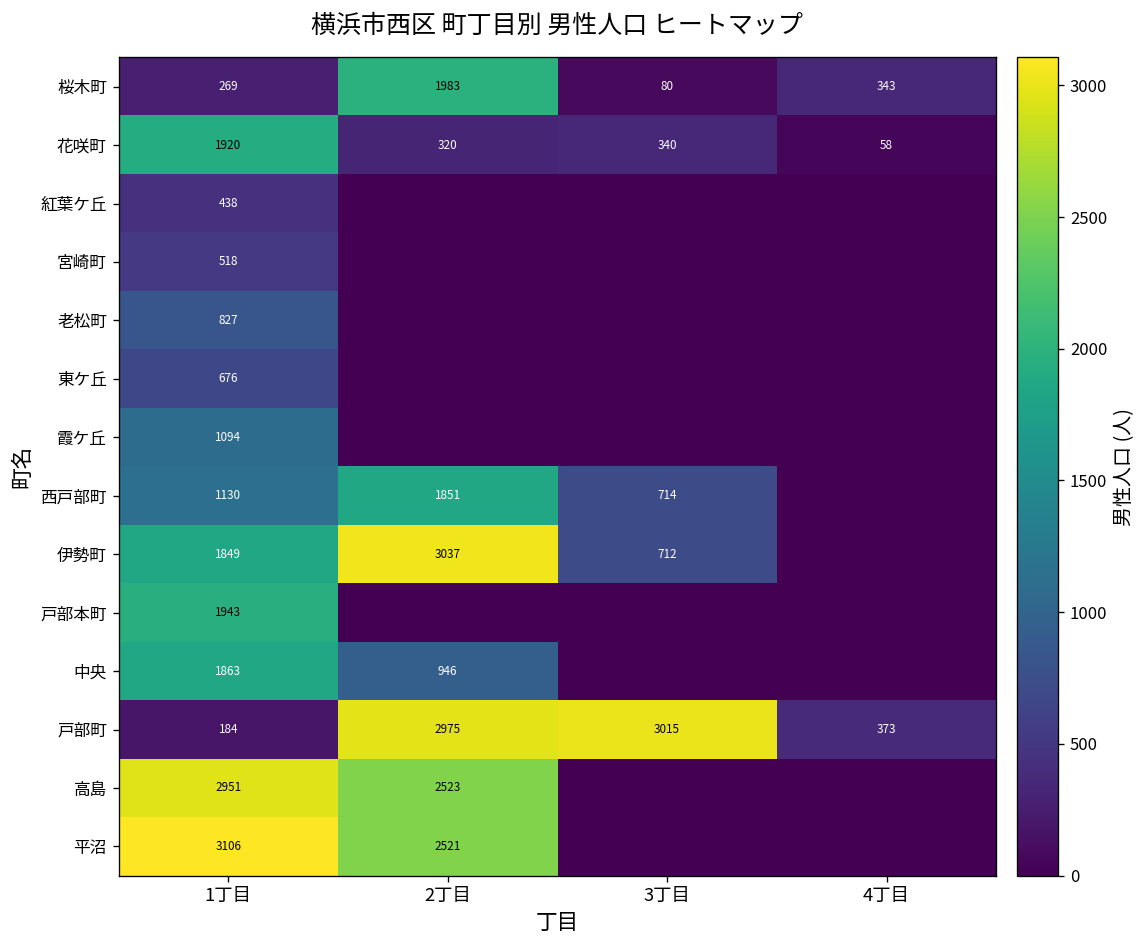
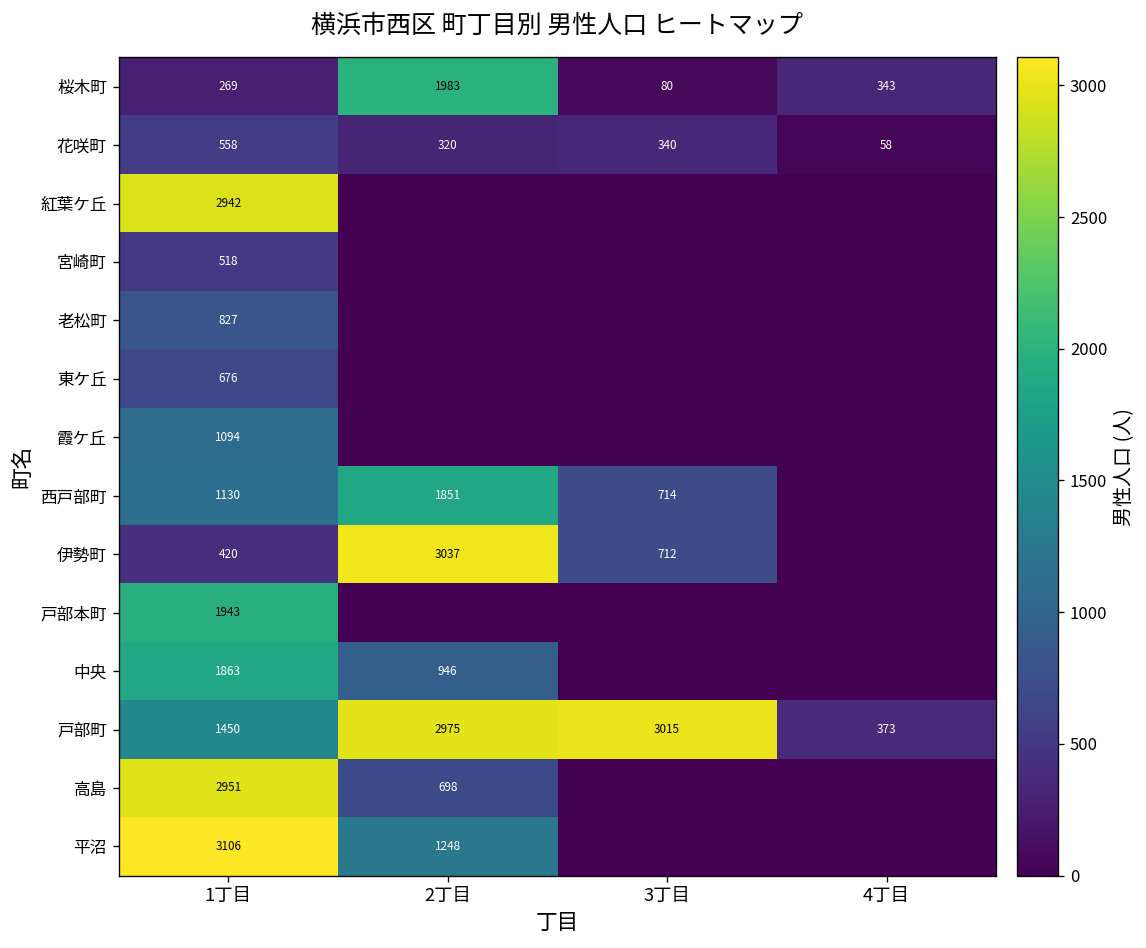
花咲町, 1丁目: 1920 -> 558
紅葉ケ丘, 1丁目: 438 -> 2942
伊勢町, 1丁目: 1849 -> 420
戸部町, 1丁目: 184 -> 1450
高島, 2丁目: 2523 -> 698
平沼, 2丁目: 2521 -> 1248
